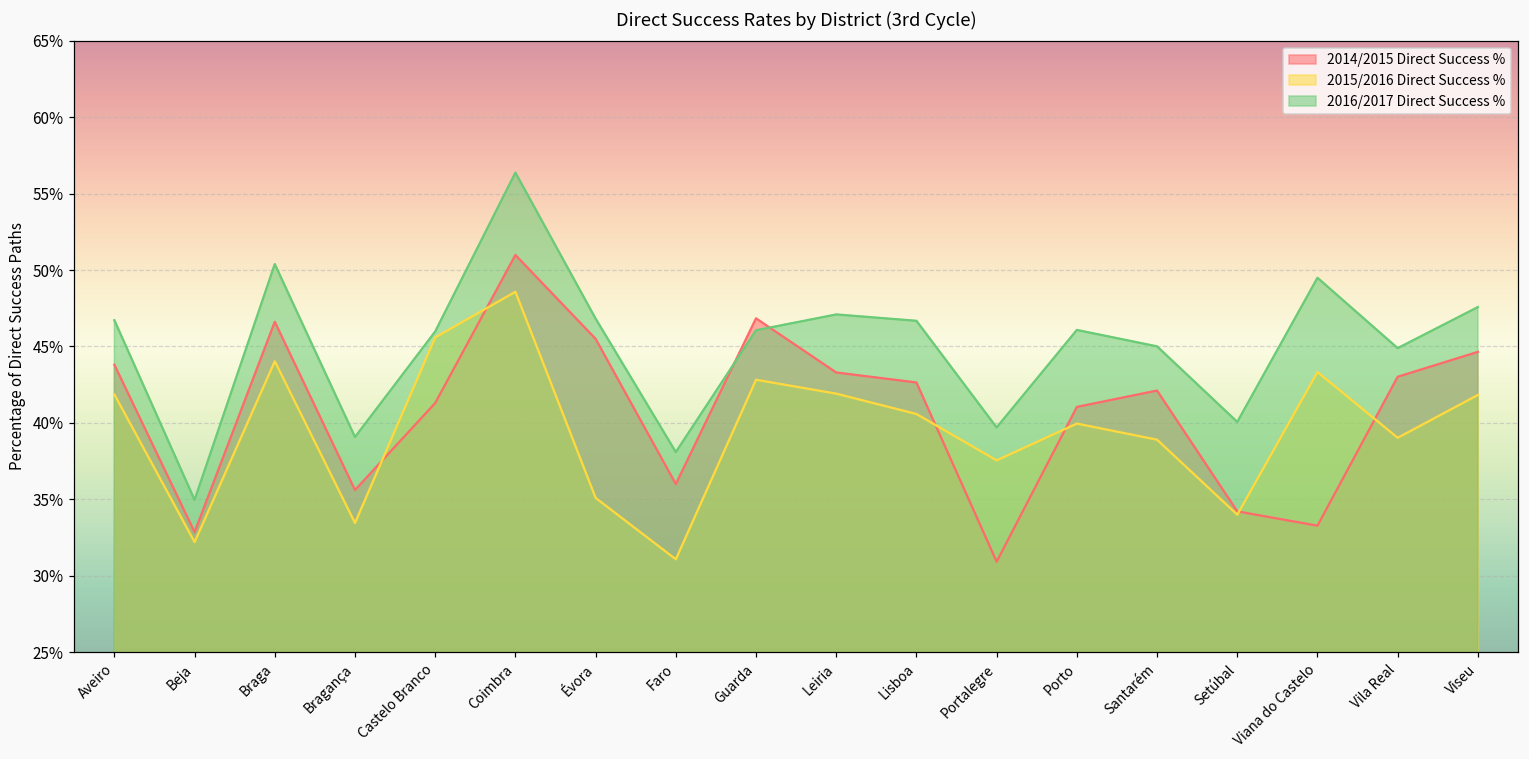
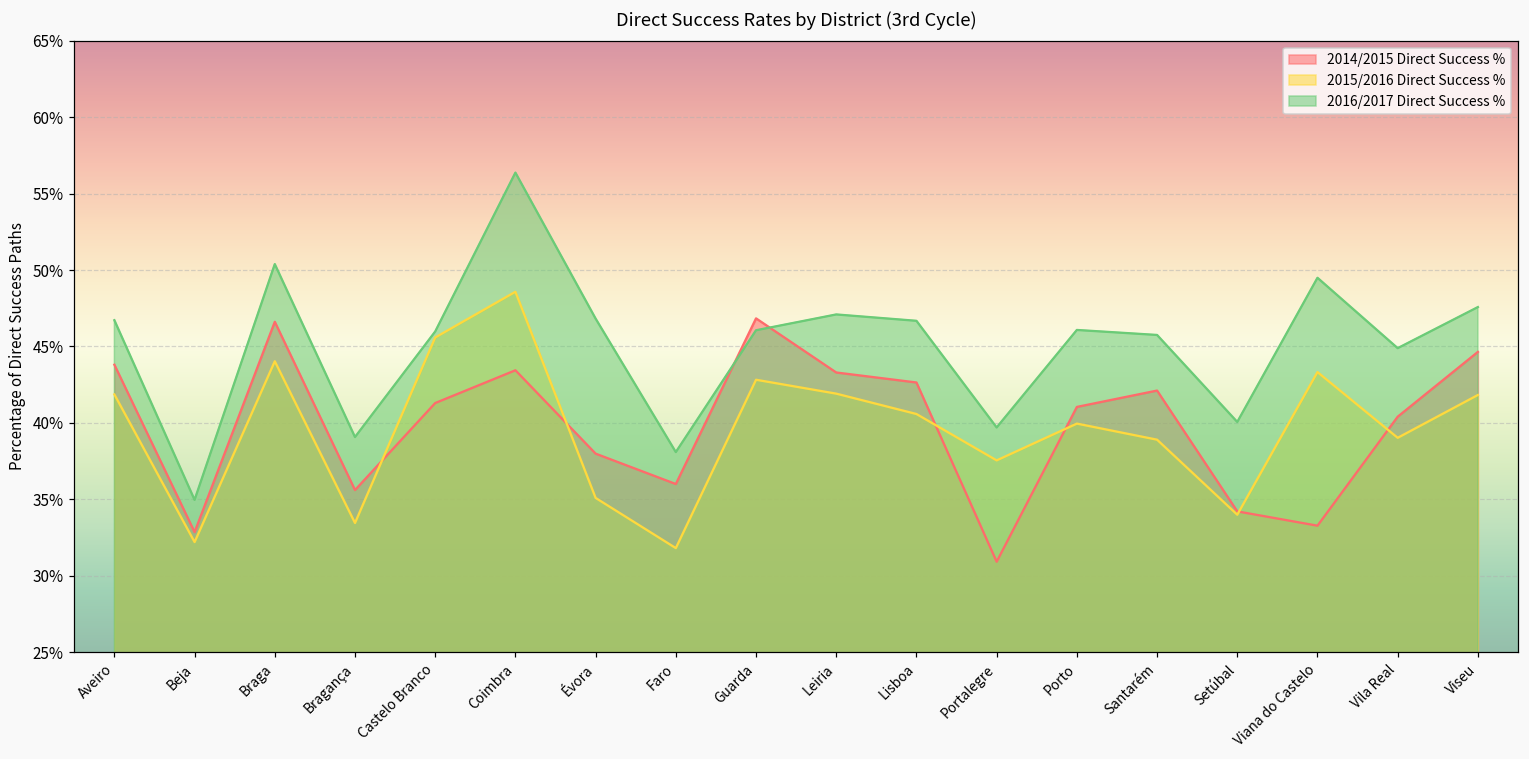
2014/2015 Direct Success %, Coimbra: 51.0% -> 43.4%
2014/2015 Direct Success %, Évora: 45.5% -> 38.0%
2015/2016 Direct Success %, Faro: 31.1% -> 31.8%
2016/2017 Direct Success %, Santarém: 45.0% -> 45.8%
2014/2015 Direct Success %, Vila Real: 43.0% -> 40.4%
